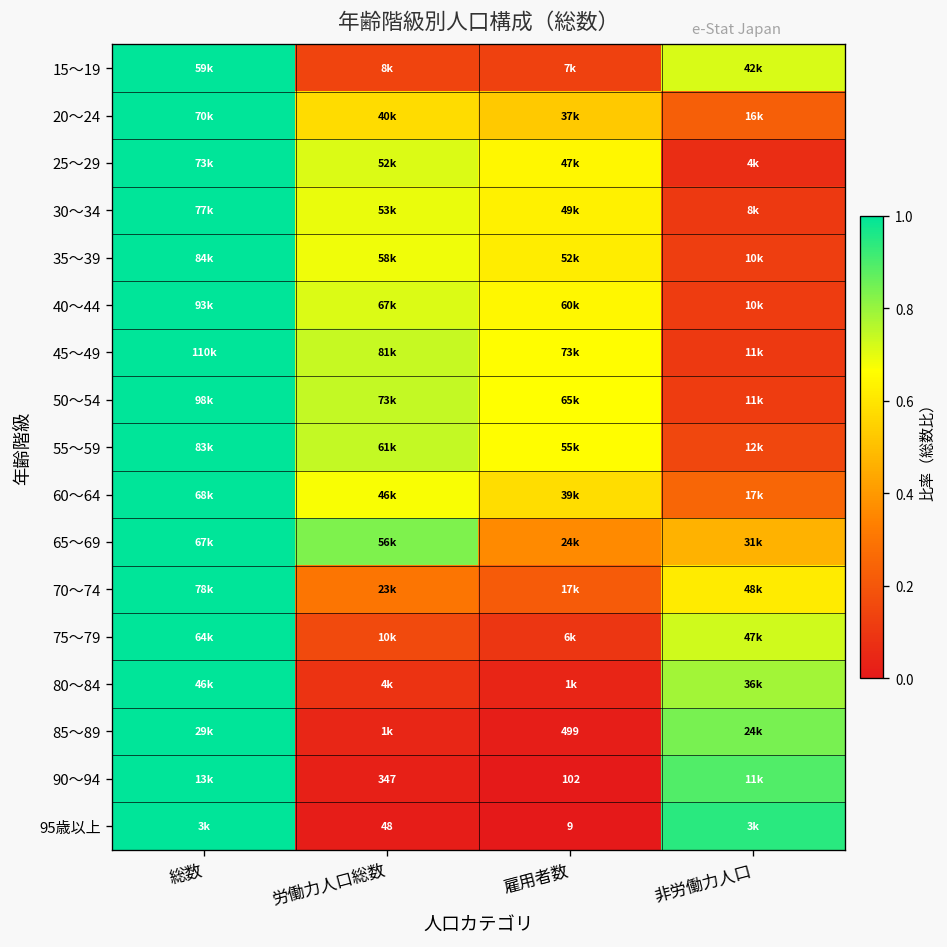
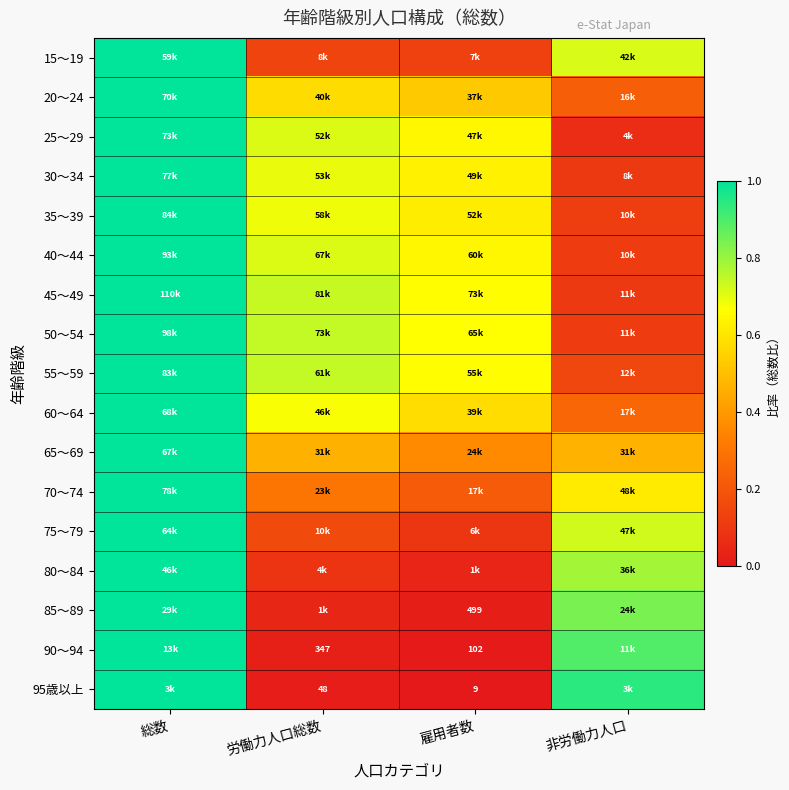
65～69, 労働力人口総数: 56k -> 31k
